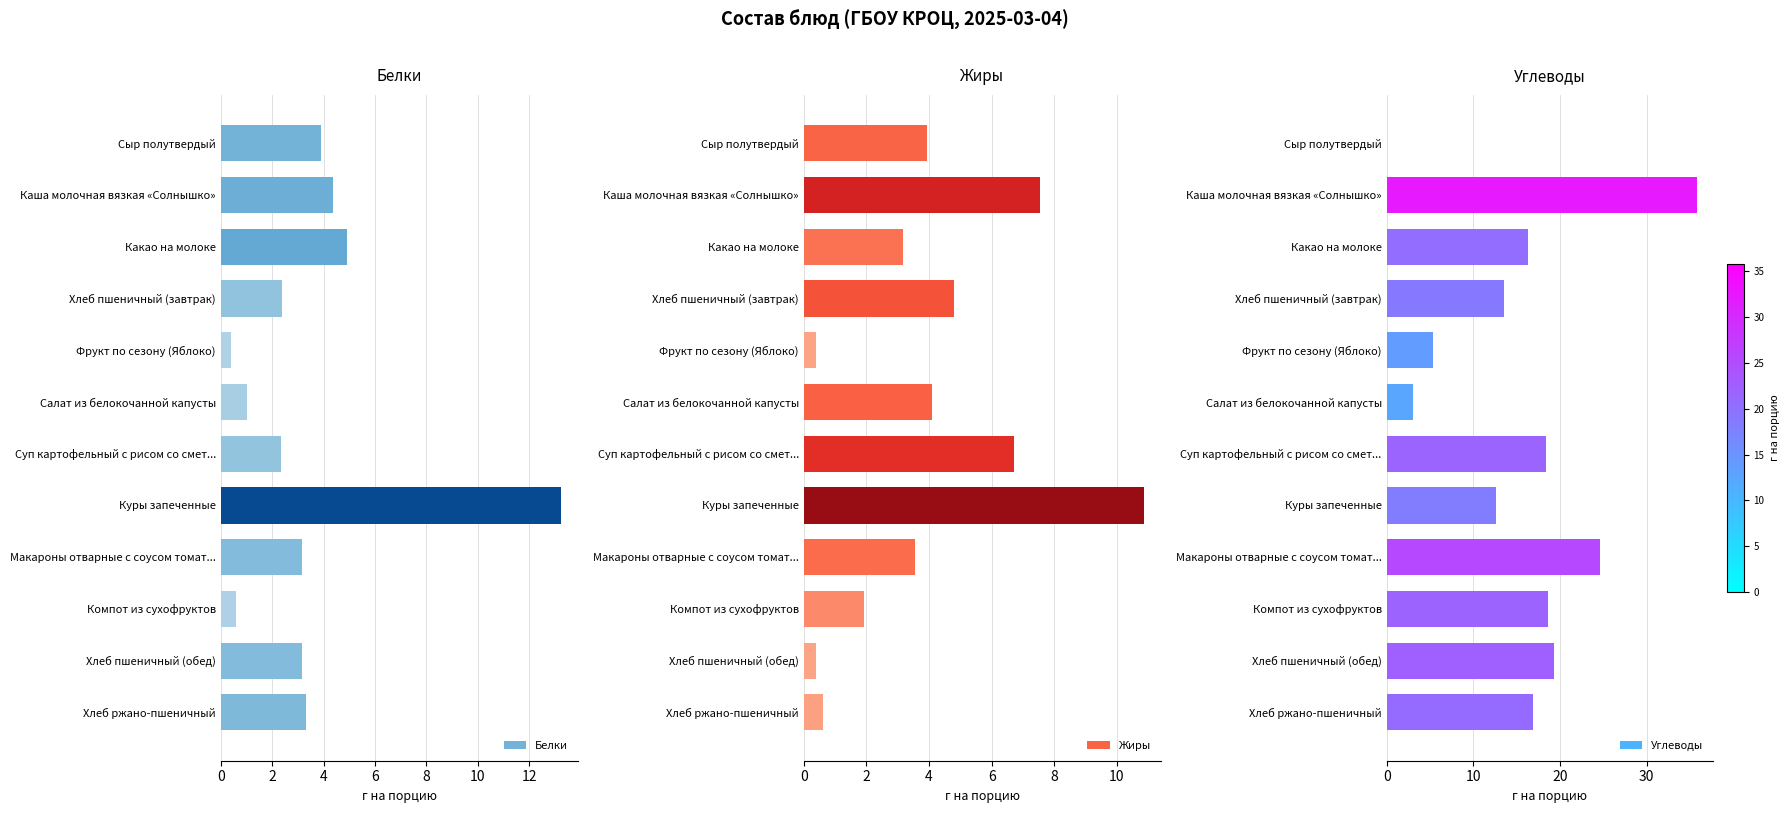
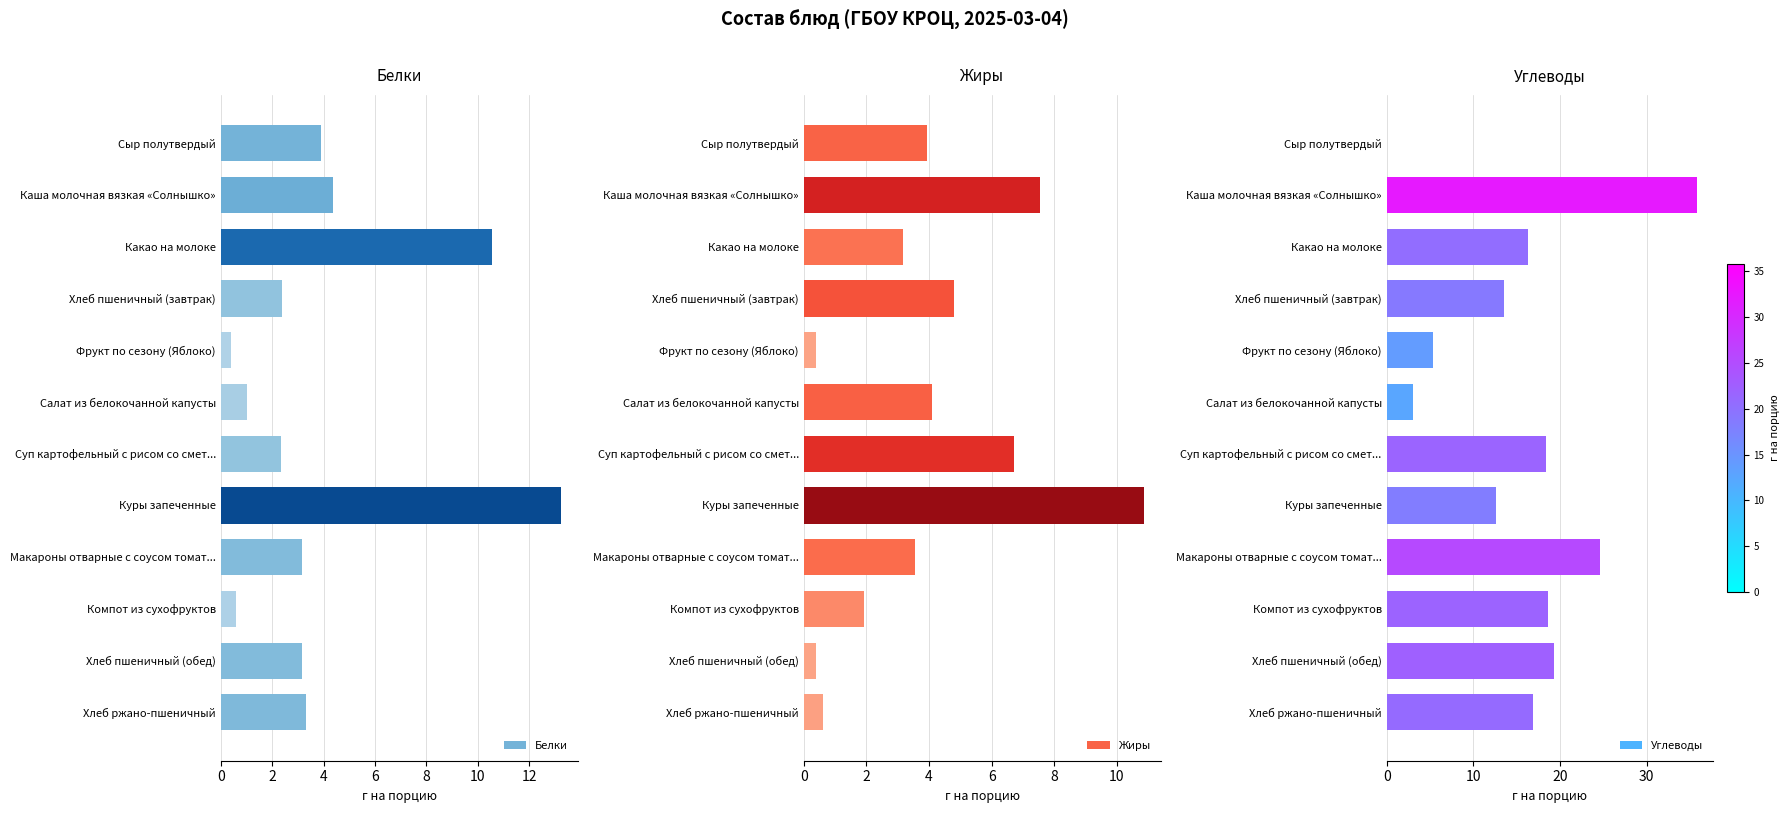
Белки, Какао на молоке: 4.9 -> 10.6
